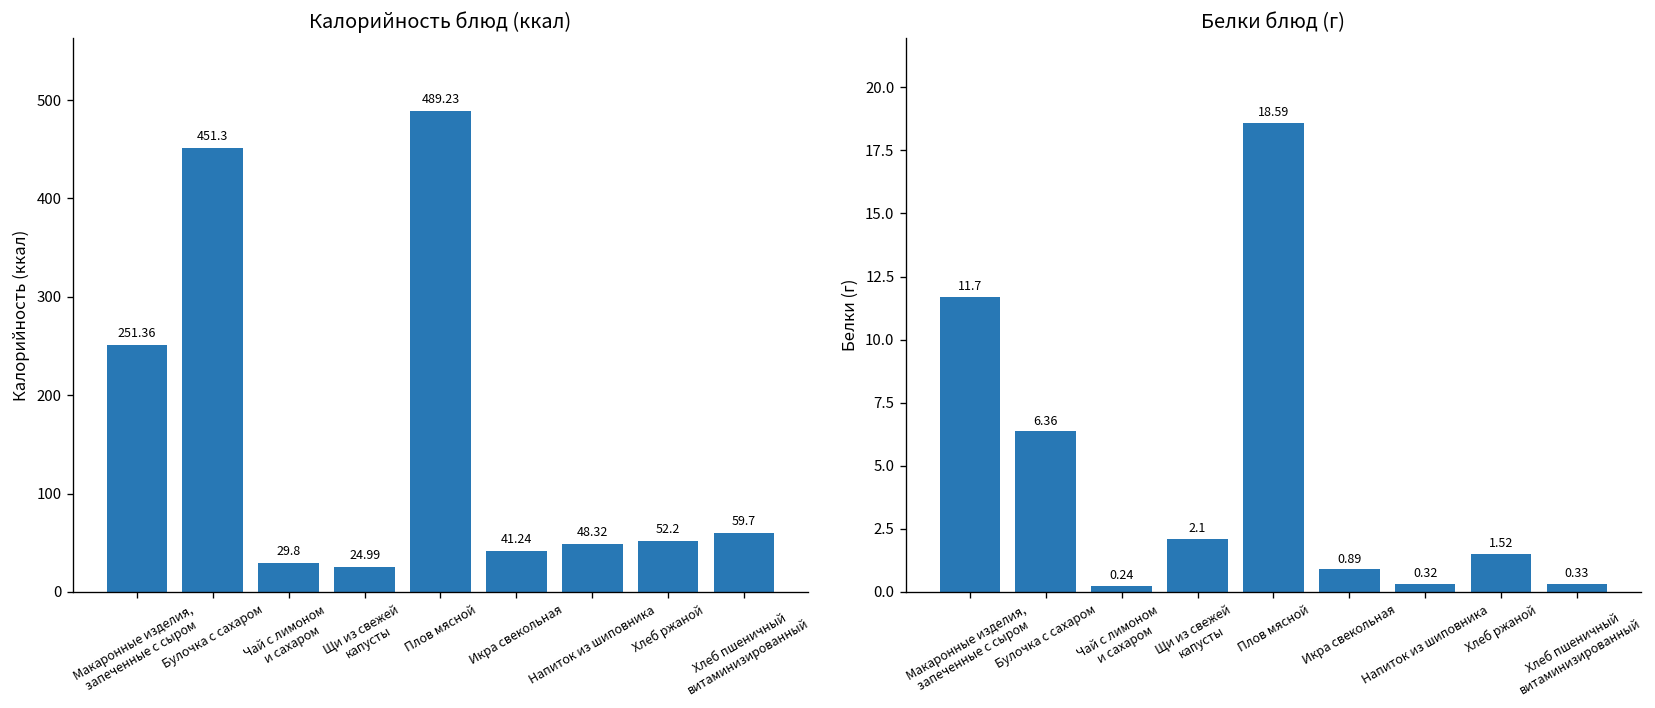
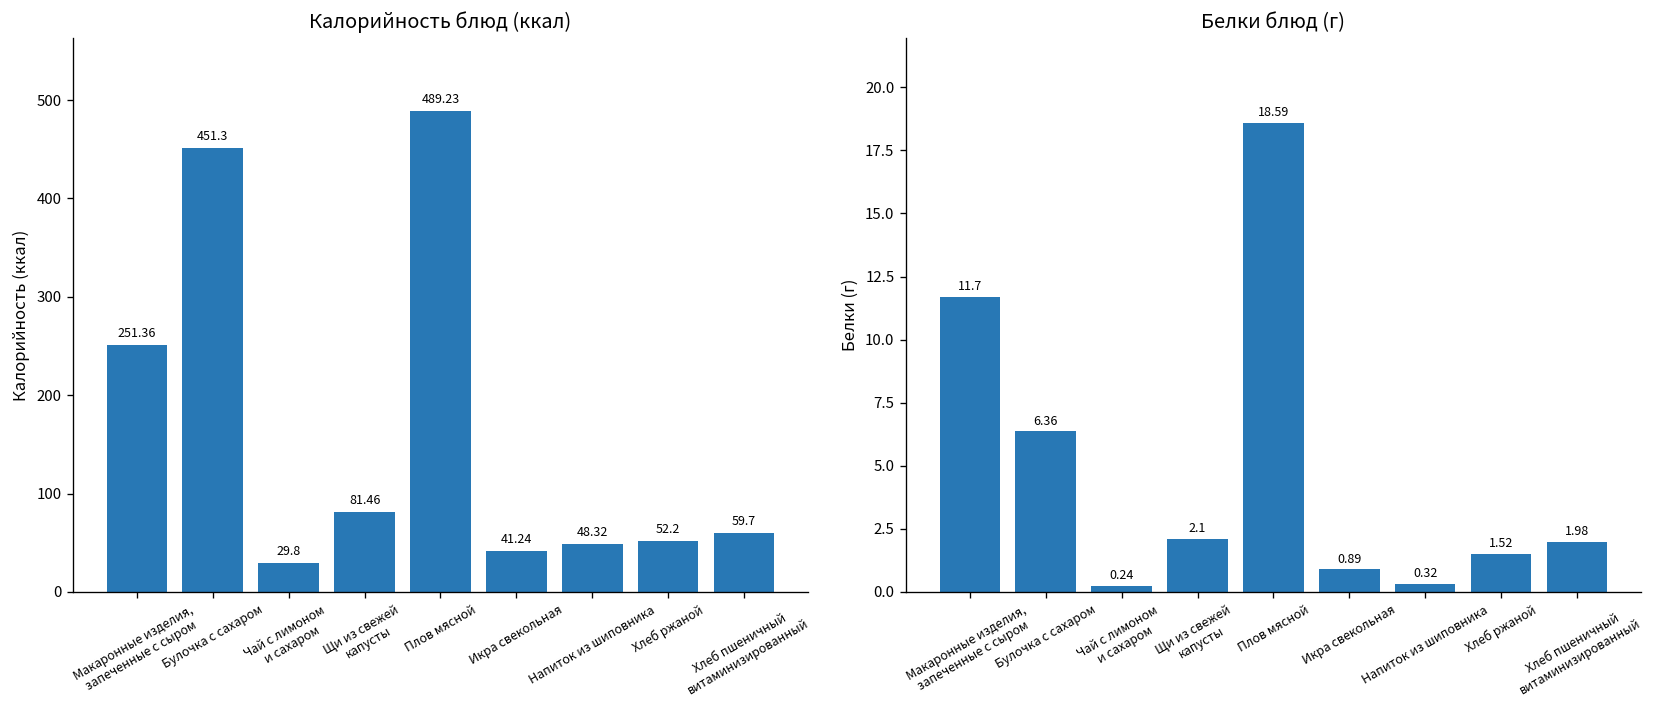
Калорийность блюд (ккал), Щи из свежей капусты: 24.99 -> 81.46
Белки блюд (г), Хлеб пшеничный витаминизированный: 0.33 -> 1.98
